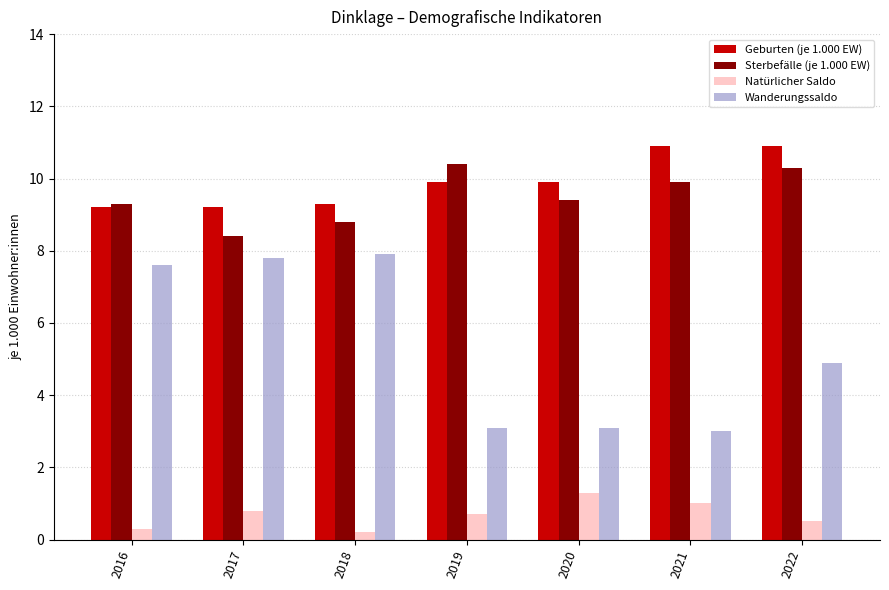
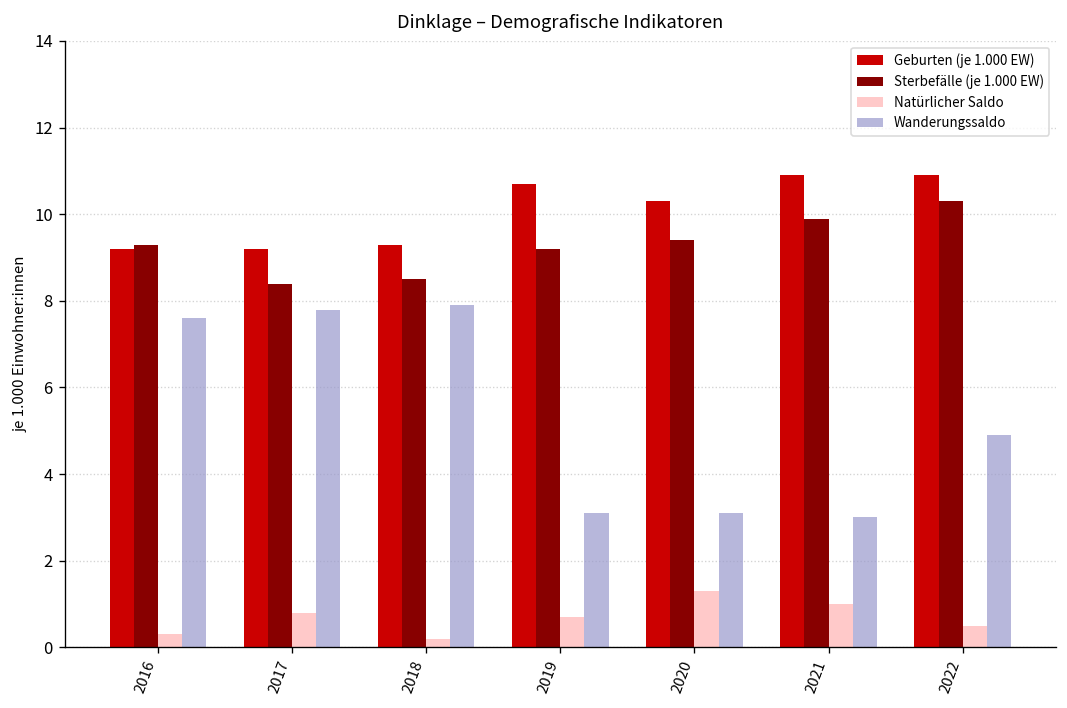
Sterbefälle (je 1.000 EW), 2018: 8.8 -> 8.5
Geburten (je 1.000 EW), 2019: 9.9 -> 10.7
Sterbefälle (je 1.000 EW), 2019: 10.4 -> 9.2
Geburten (je 1.000 EW), 2020: 9.9 -> 10.3
